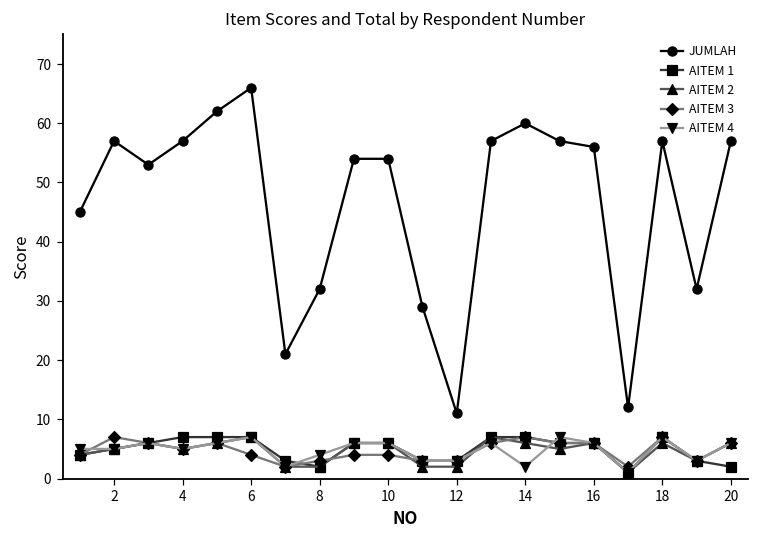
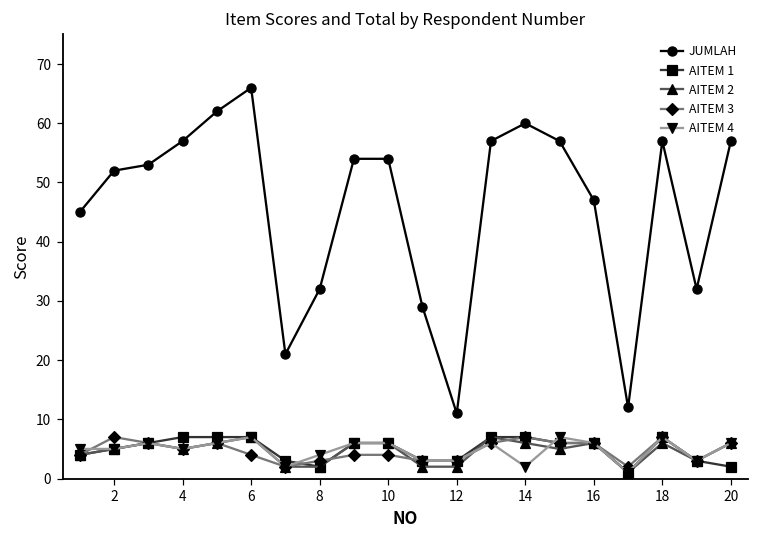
JUMLAH, 2: 57 -> 52
JUMLAH, 16: 56 -> 47
